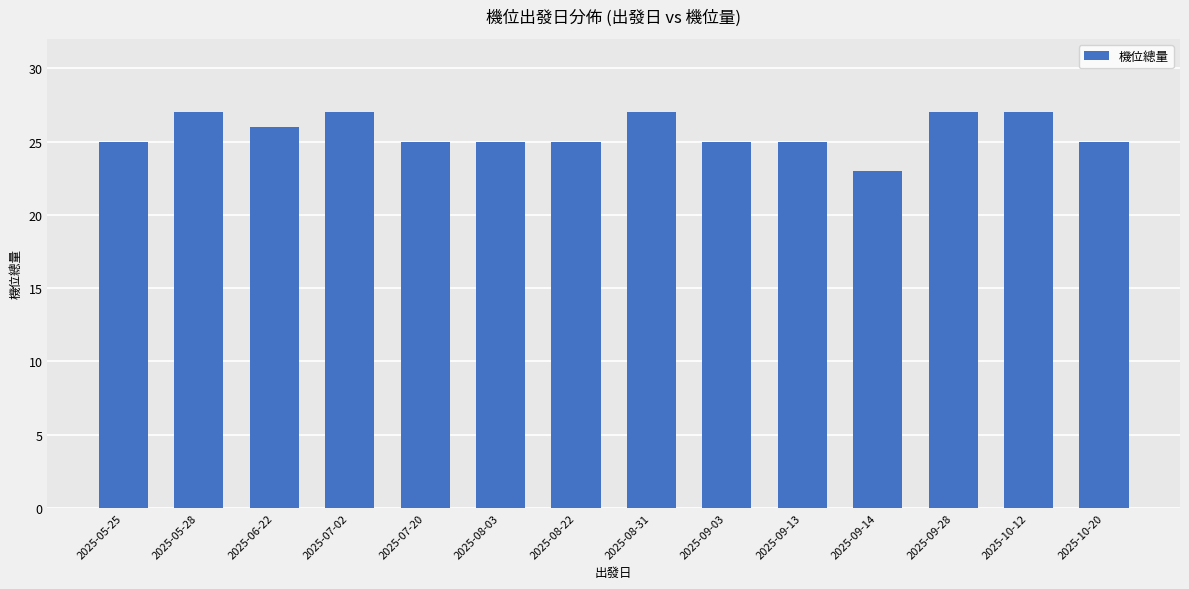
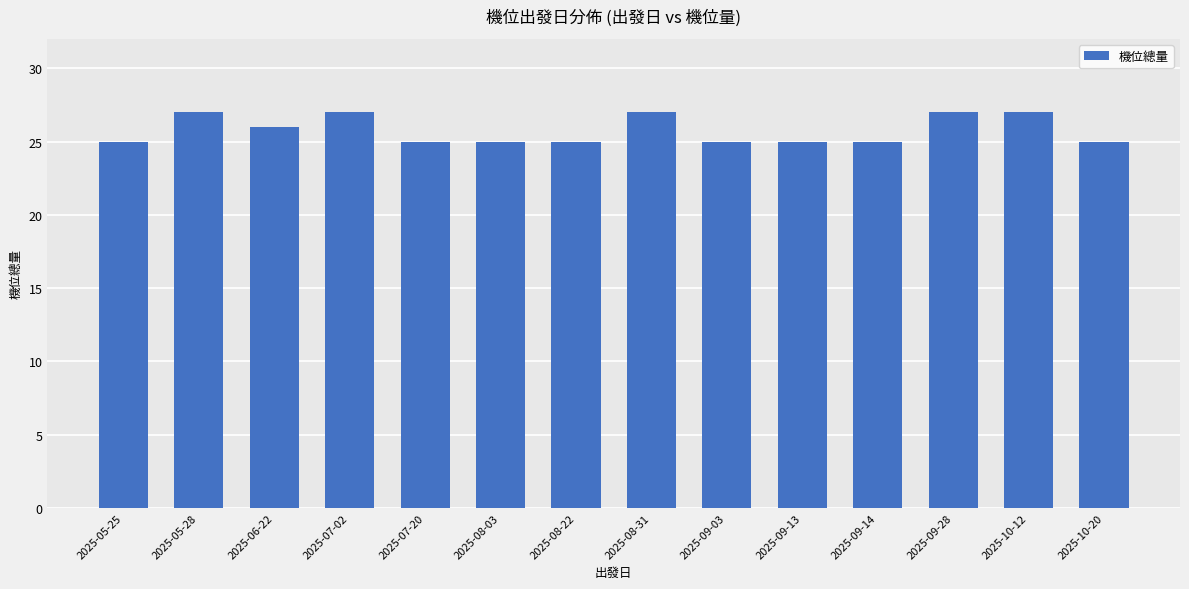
2025-09-14: 23 -> 25
